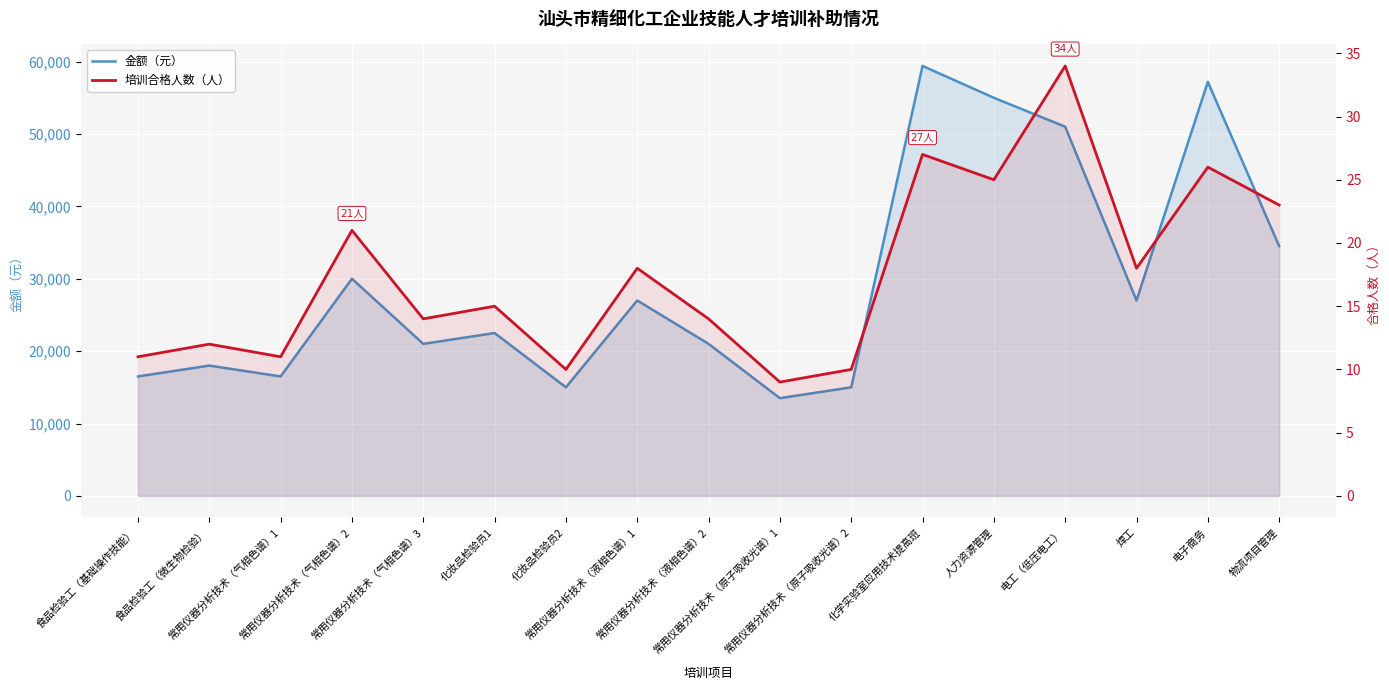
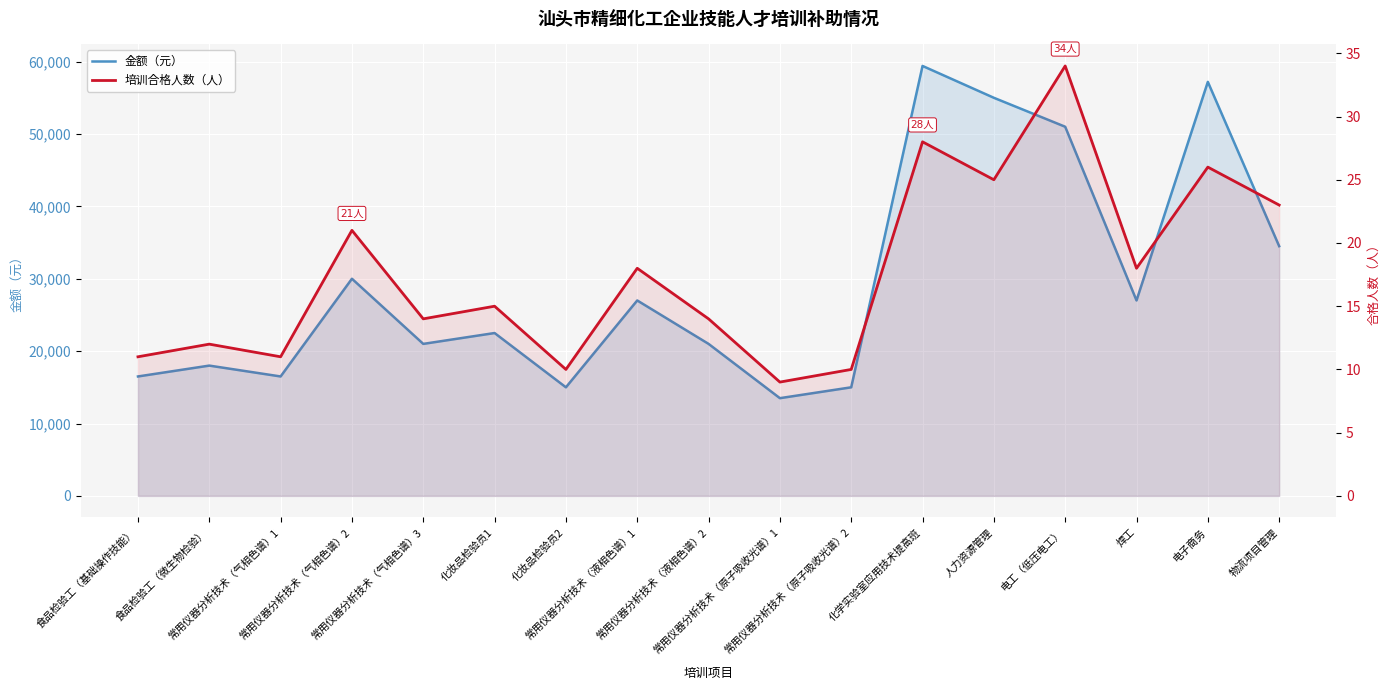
培训合格人数（人）, 化学实验室应用技术提高班: 27人 -> 28人
